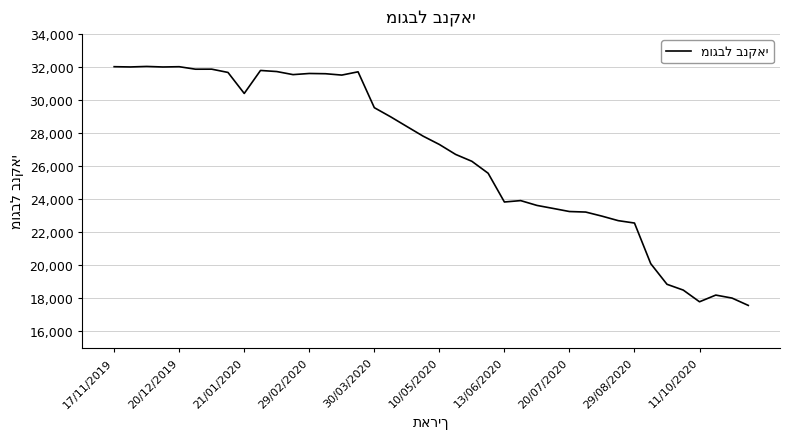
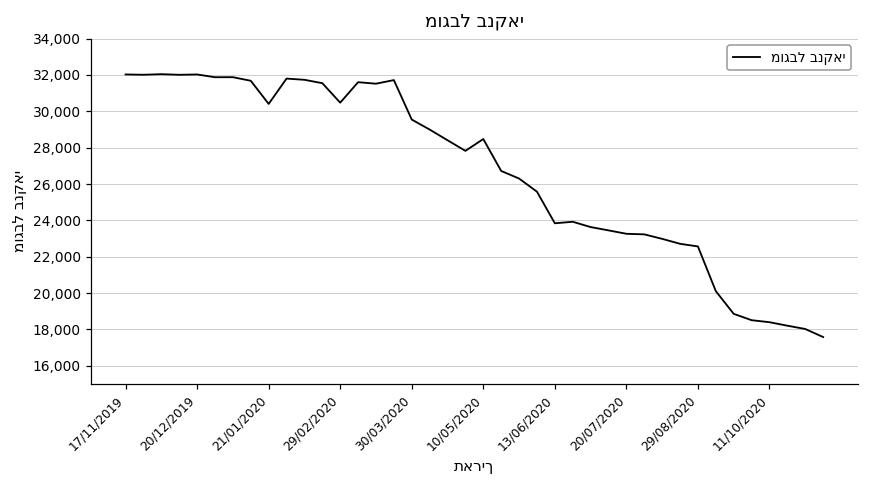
29/02/2020: 31,600 -> 30,500
10/05/2020: 27,300 -> 28,500
11/10/2020: 17,800 -> 18,400
